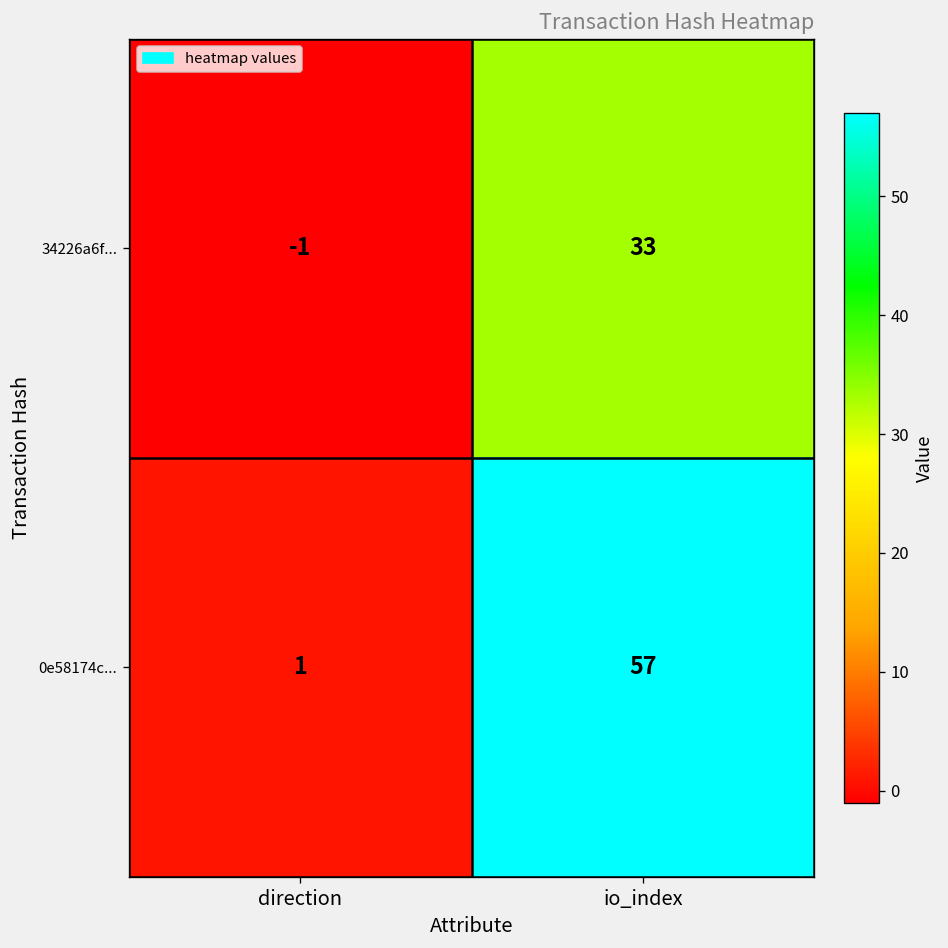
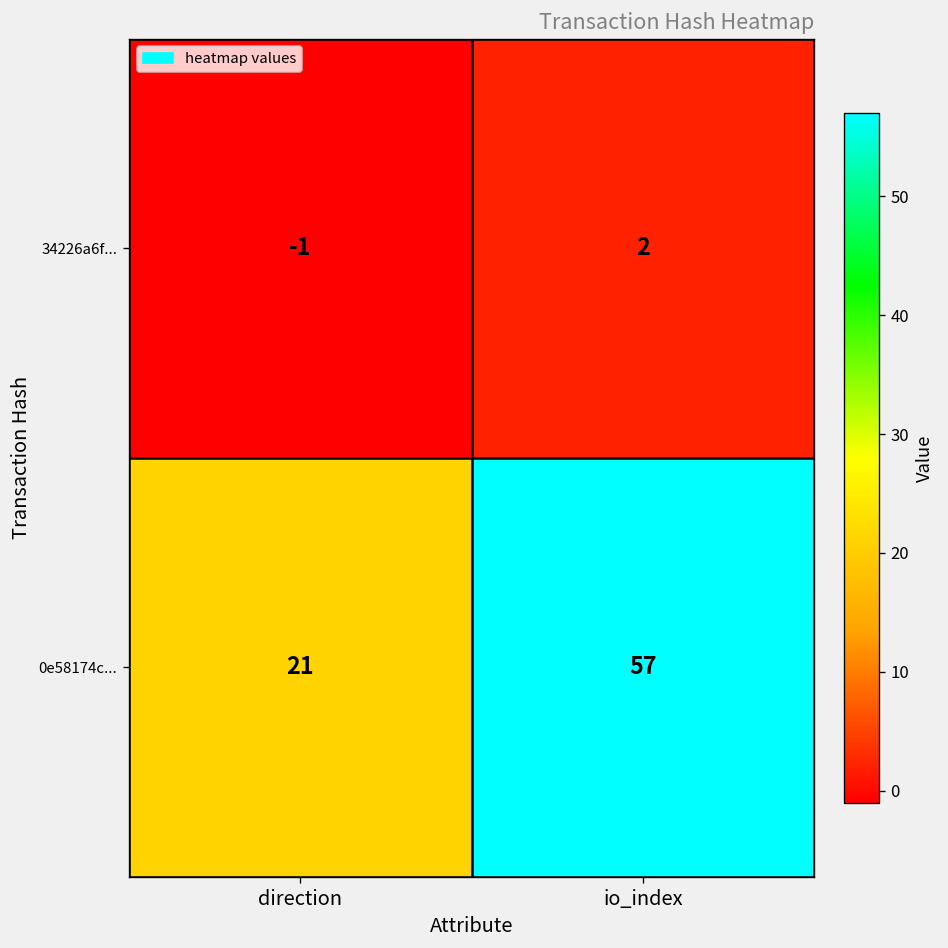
34226a6f..., io_index: 33 -> 2
0e58174c..., direction: 1 -> 21
